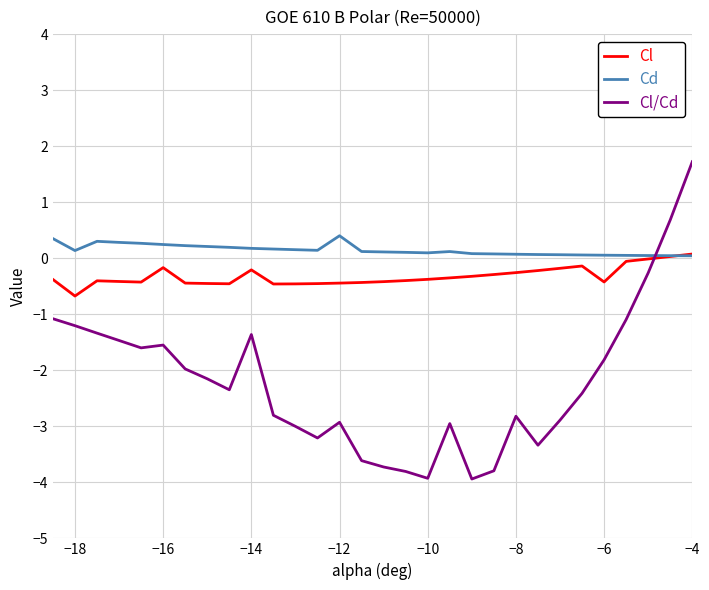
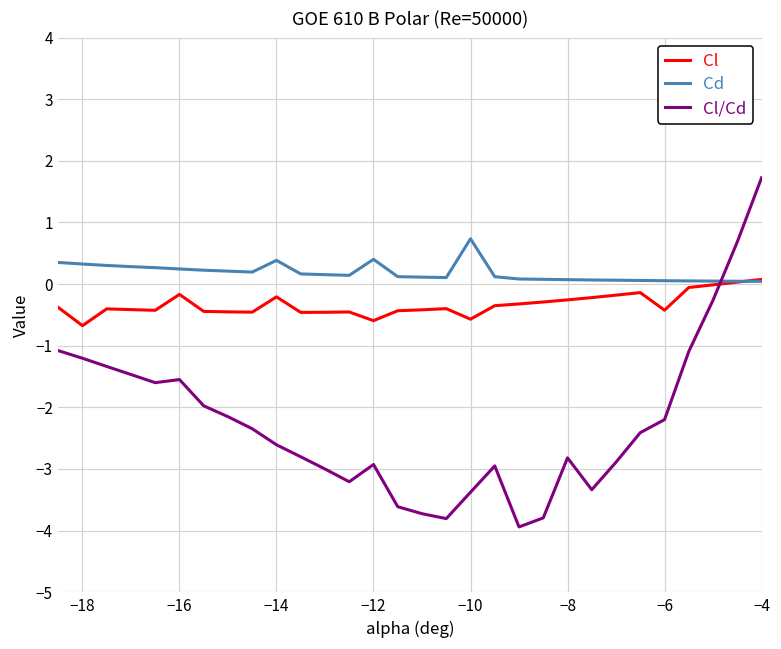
Cd, −18: 0.1 -> 0.3
Cd, −14: 0.2 -> 0.4
Cl/Cd, −14: -1.4 -> -2.6
Cl, −12: -0.4 -> -0.6
Cl, −10: -0.4 -> -0.6
Cd, −10: 0.1 -> 0.7
Cl/Cd, −10: -3.9 -> -3.4
Cl/Cd, −6: -1.8 -> -2.2
